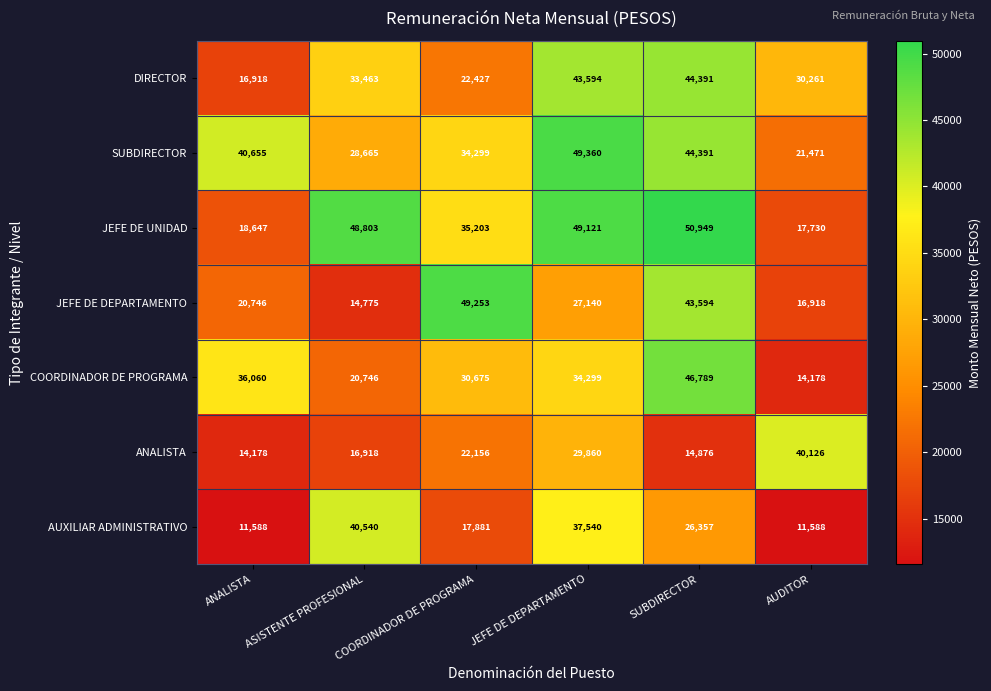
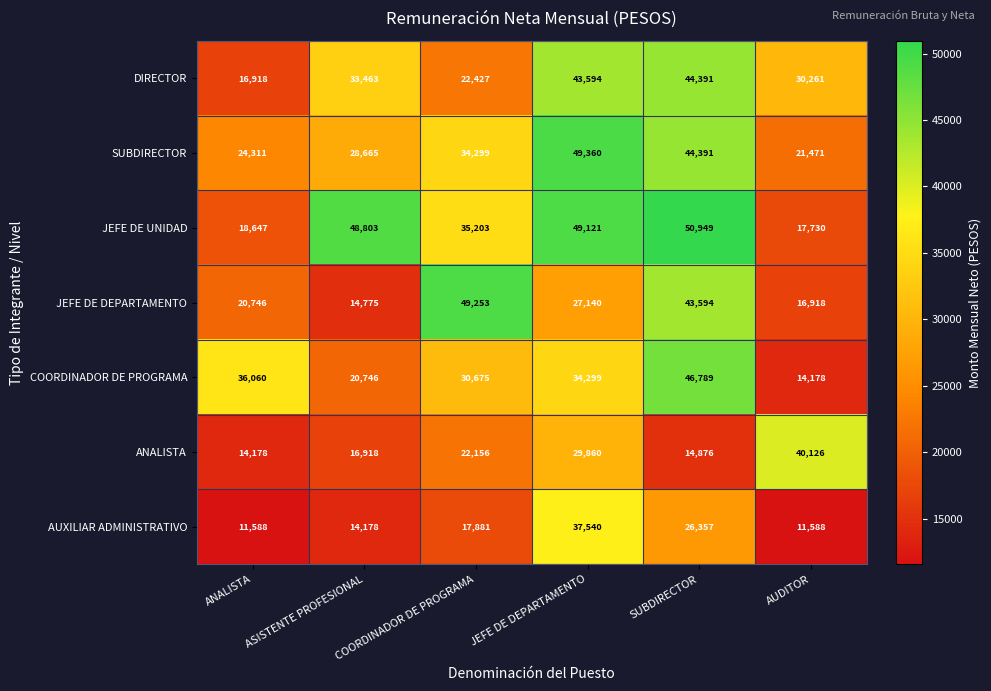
SUBDIRECTOR, ANALISTA: 40,655 -> 24,311
AUXILIAR ADMINISTRATIVO, ASISTENTE PROFESIONAL: 40,540 -> 14,178
